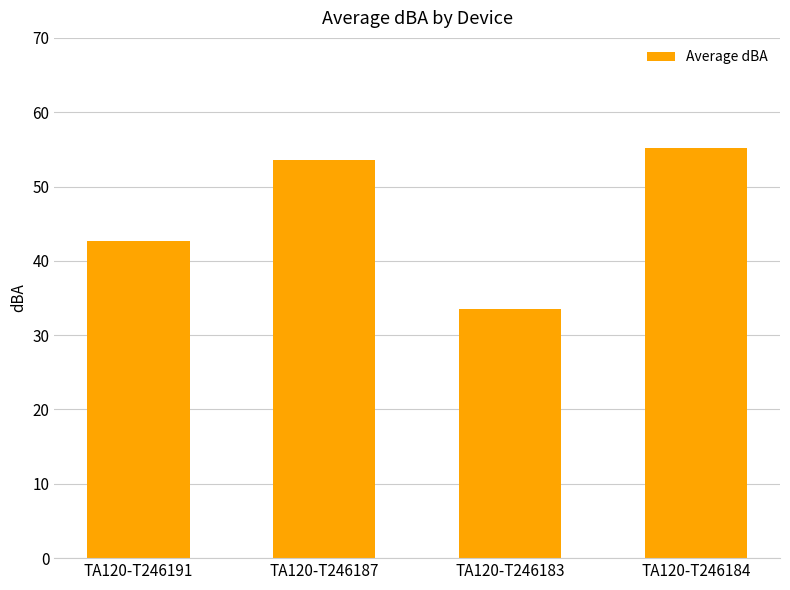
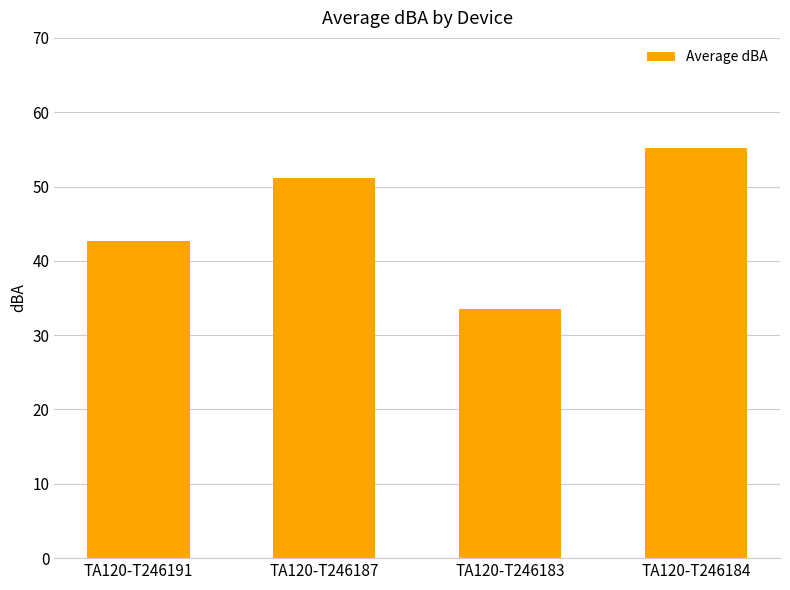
TA120-T246187: 54 -> 51
